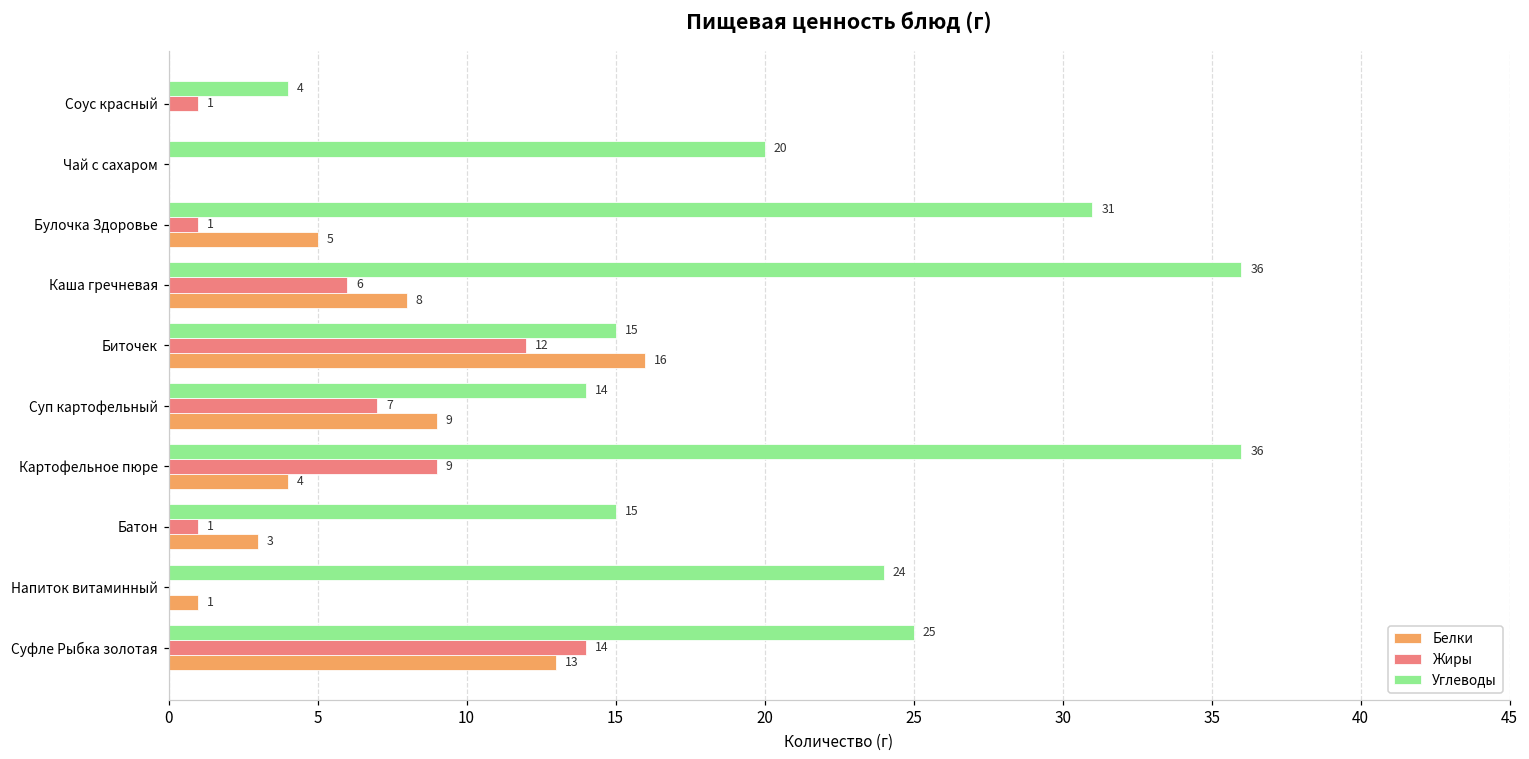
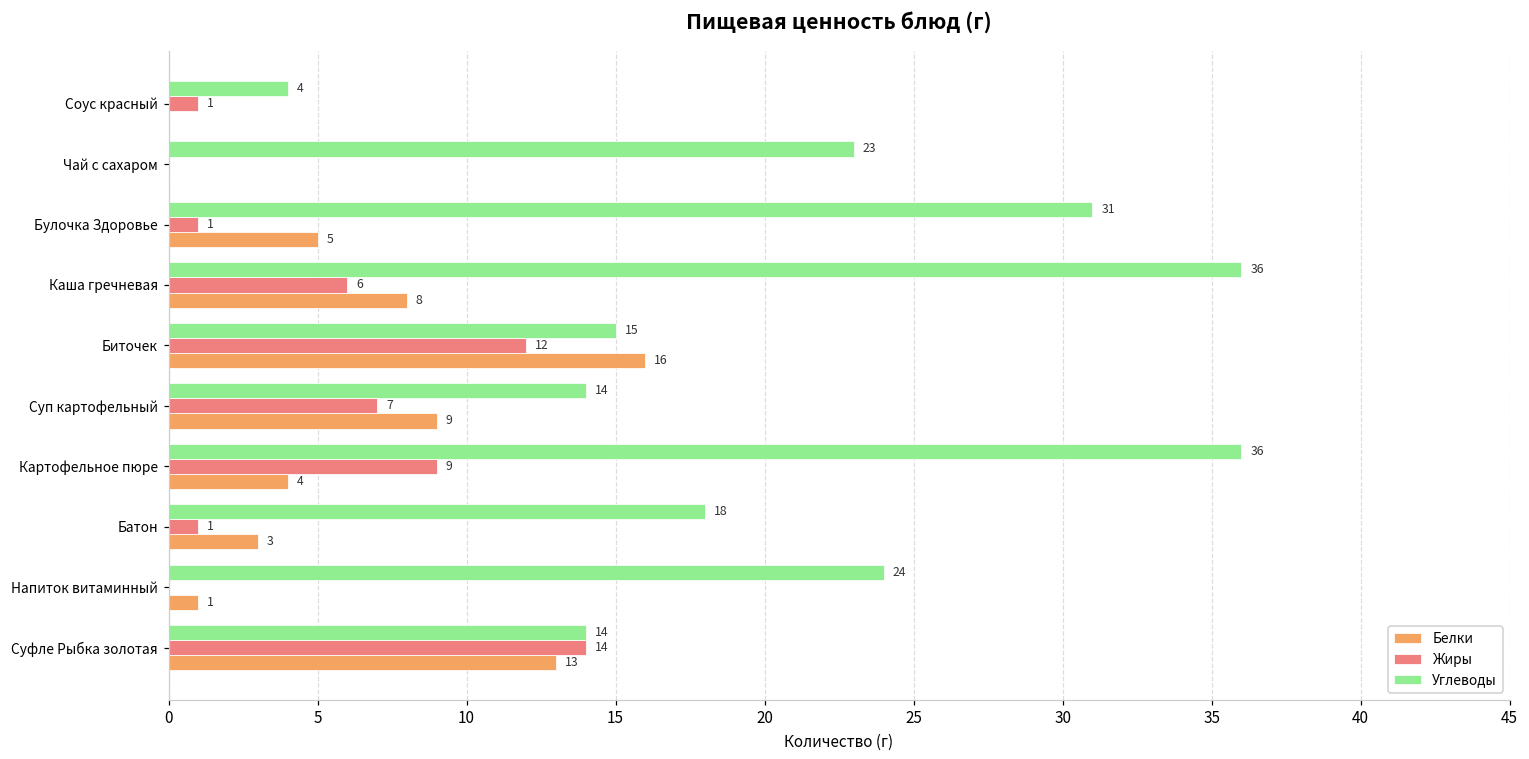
Углеводы, Чай с сахаром: 20 -> 23
Углеводы, Батон: 15 -> 18
Углеводы, Суфле Рыбка золотая: 25 -> 14
